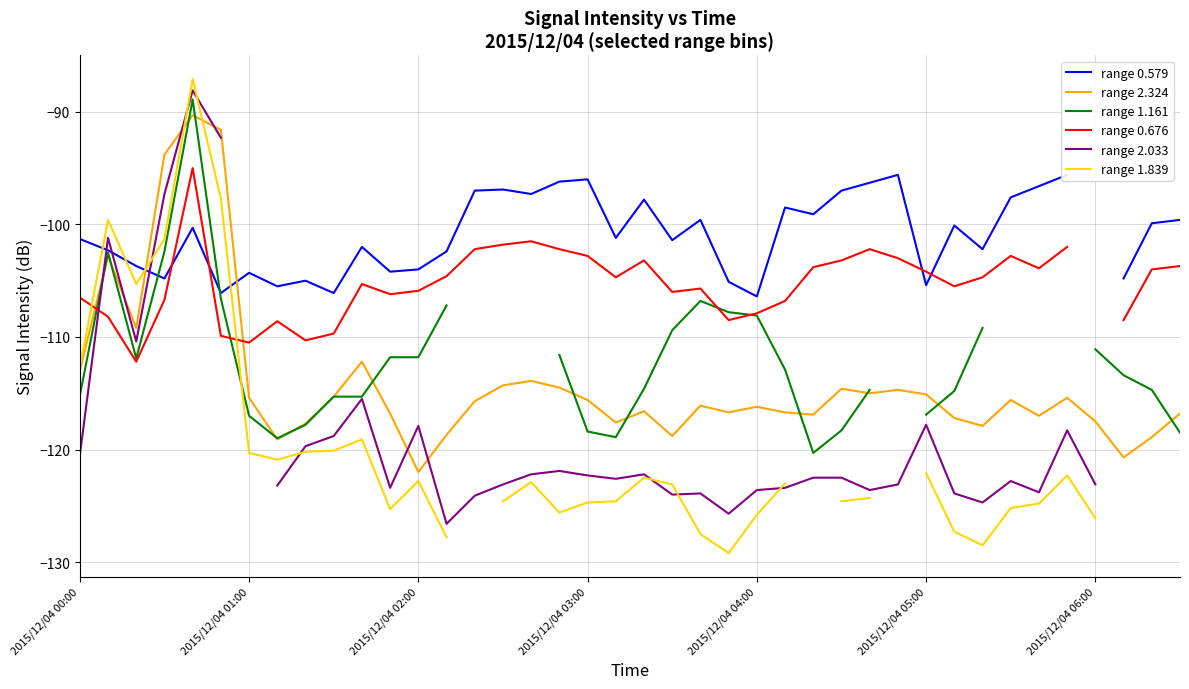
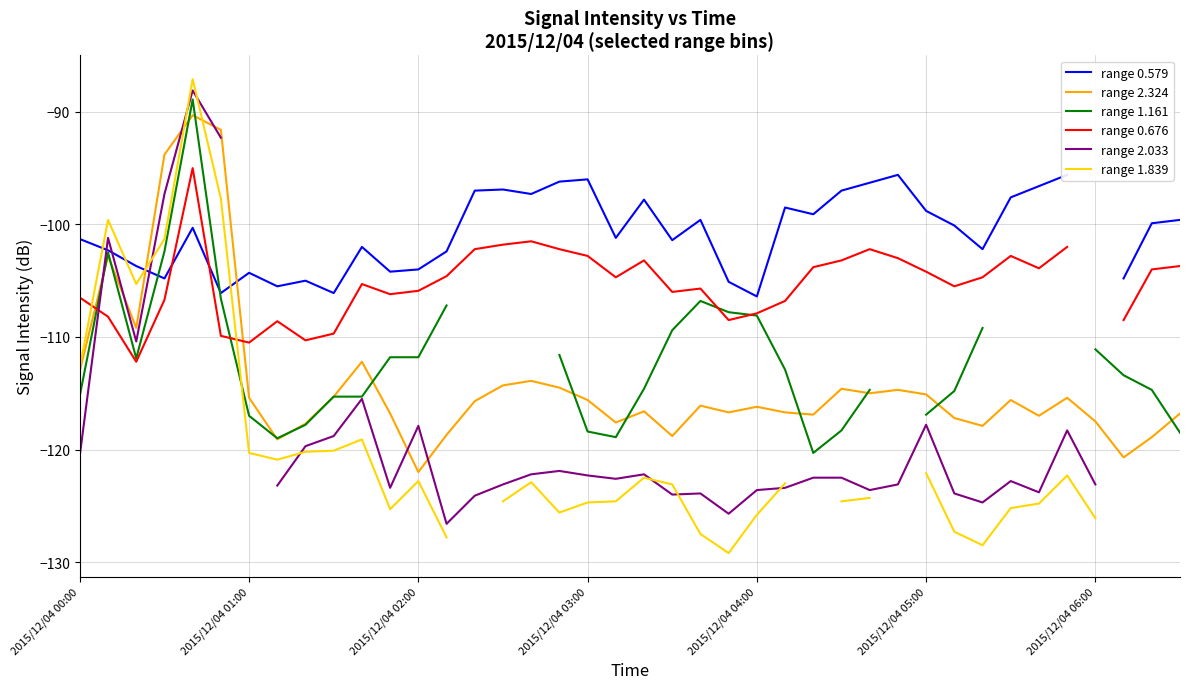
range 0.579, 2015/12/04 05:00: -105.4 -> -98.8
